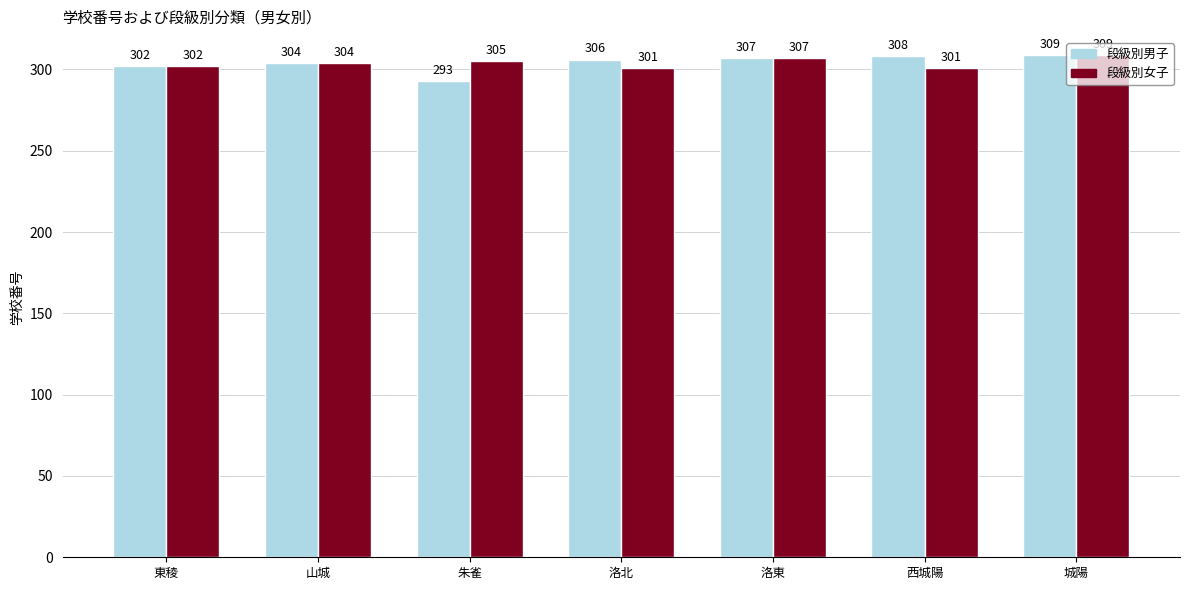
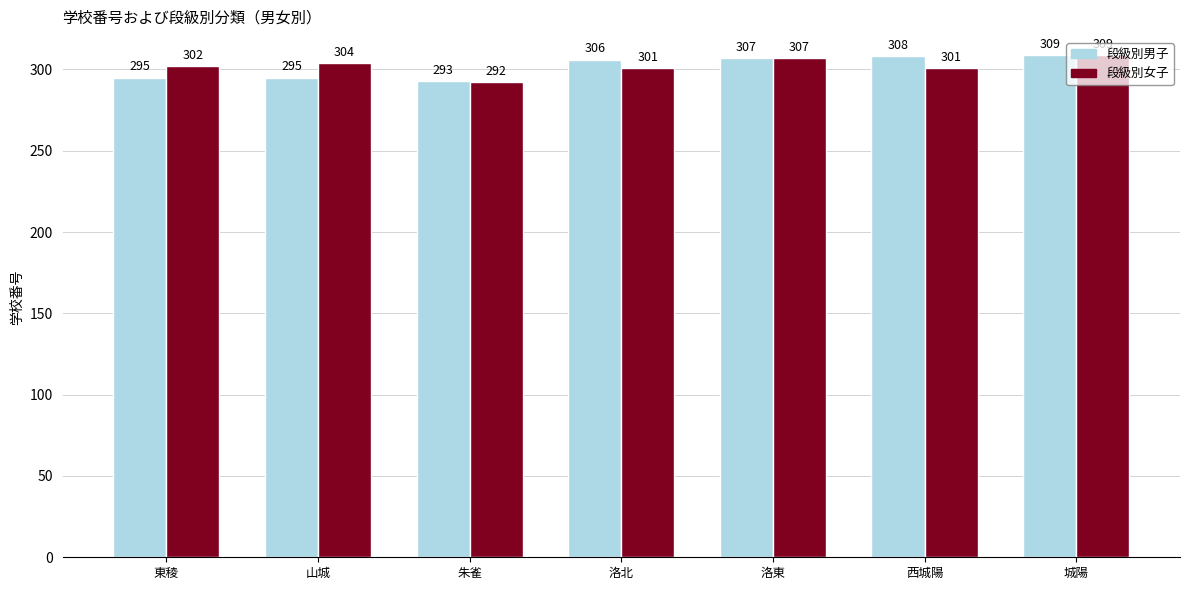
段級別男子, 東稜: 302 -> 295
段級別男子, 山城: 304 -> 295
段級別女子, 朱雀: 305 -> 292
